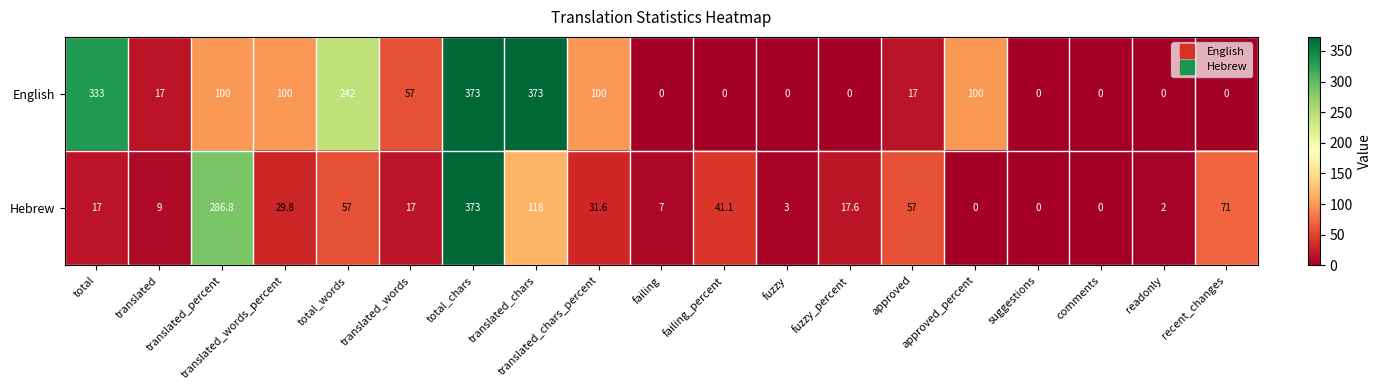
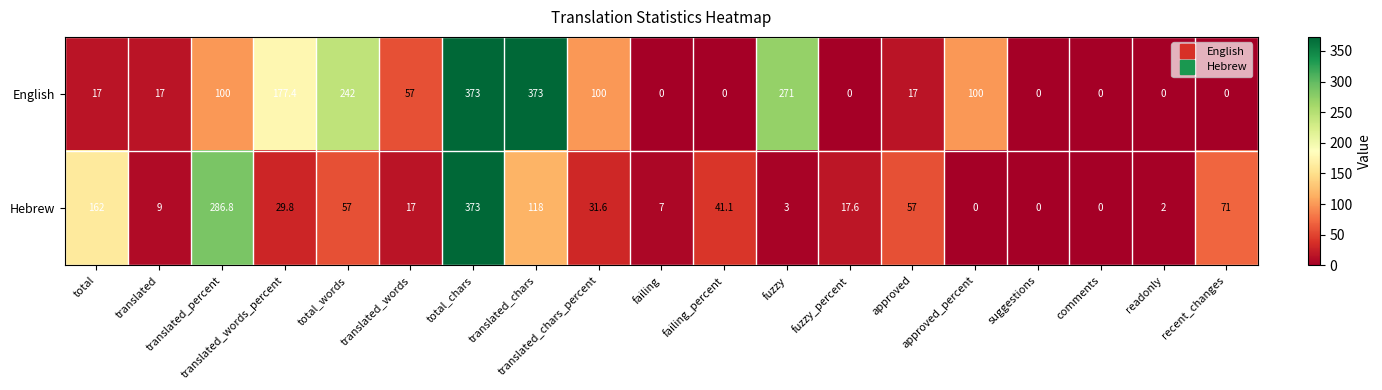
English, total: 333 -> 17
English, translated_words_percent: 100 -> 177.4
English, fuzzy: 0 -> 271
Hebrew, total: 17 -> 162
